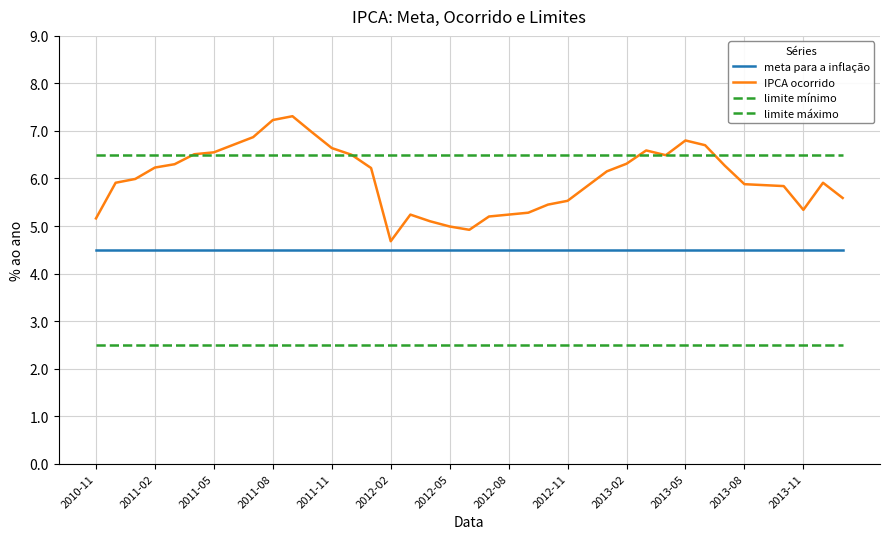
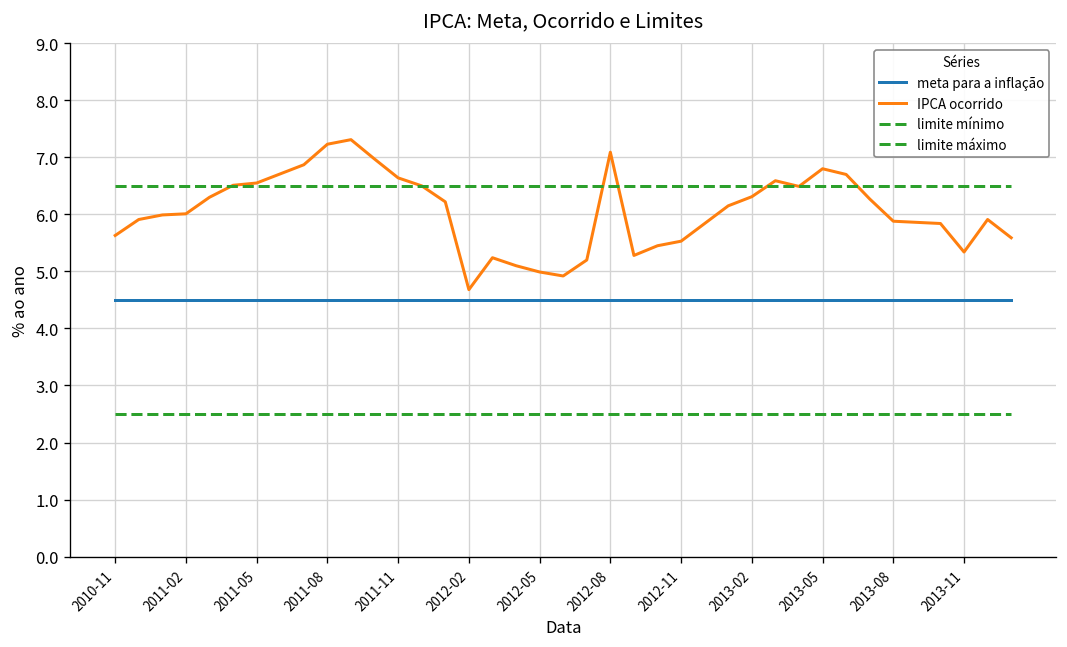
IPCA ocorrido, 2010-11: 5.2 -> 5.6
IPCA ocorrido, 2011-02: 6.2 -> 6.0
IPCA ocorrido, 2012-08: 5.2 -> 7.1
